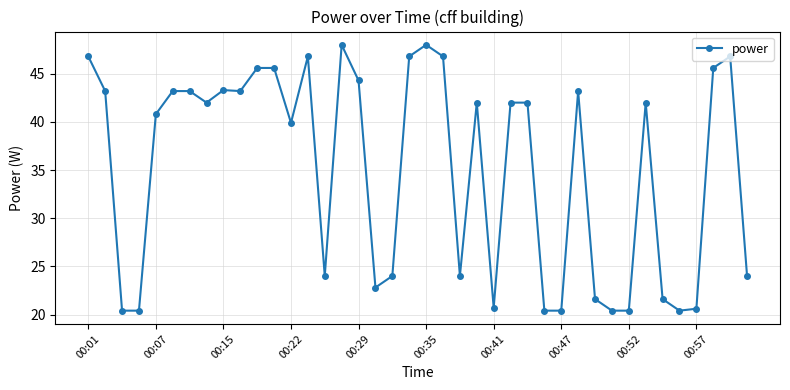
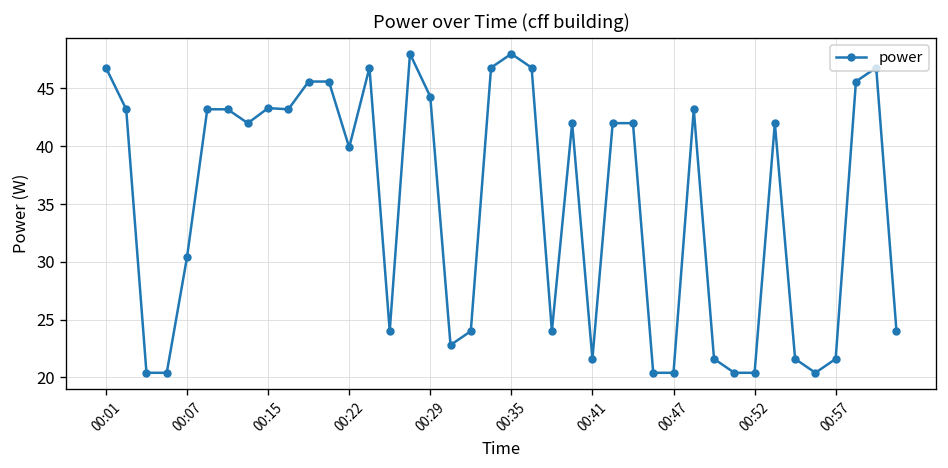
00:07: 41 -> 30
00:41: 21 -> 22
00:57: 21 -> 22
